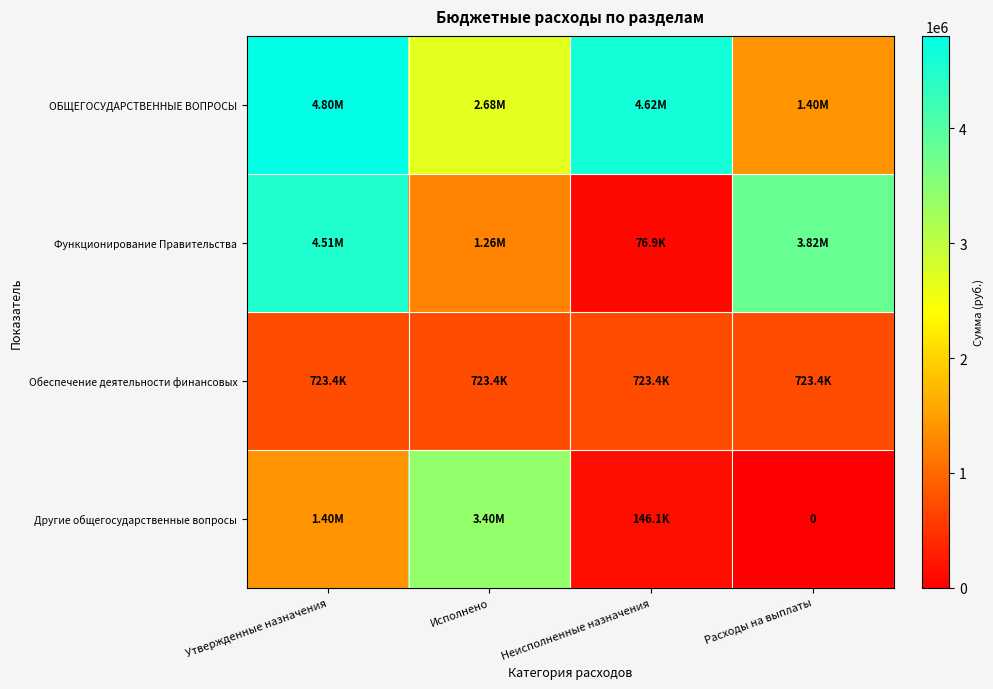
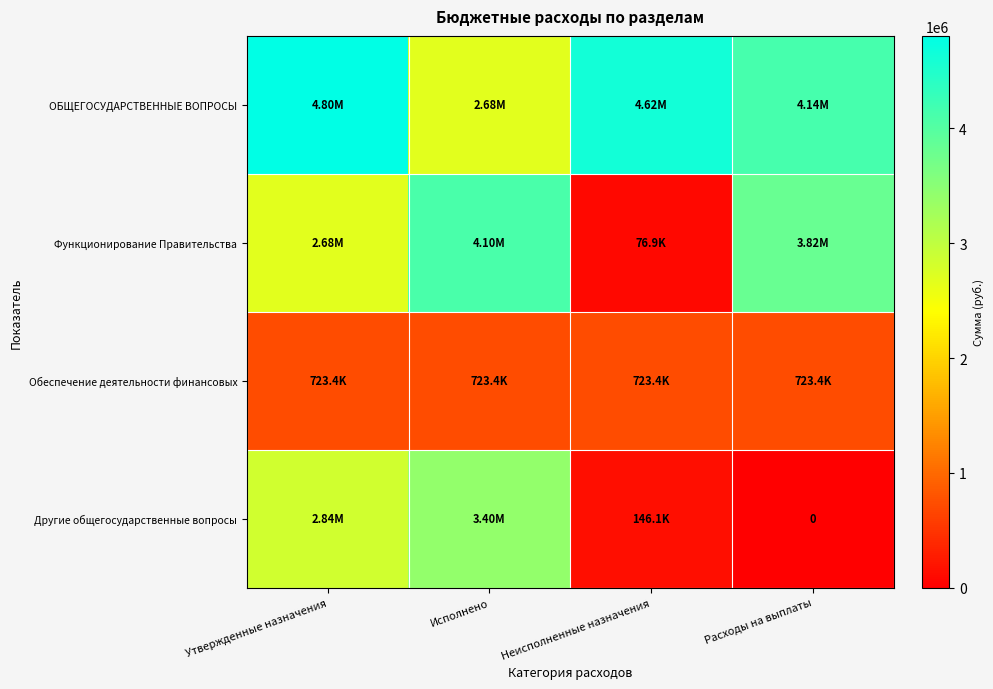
ОБЩЕГОСУДАРСТВЕННЫЕ ВОПРОСЫ, Расходы на выплаты: 1.40M -> 4.14M
Функционирование Правительства, Утвержденные назначения: 4.51M -> 2.68M
Функционирование Правительства, Исполнено: 1.26M -> 4.10M
Другие общегосударственные вопросы, Утвержденные назначения: 1.40M -> 2.84M
